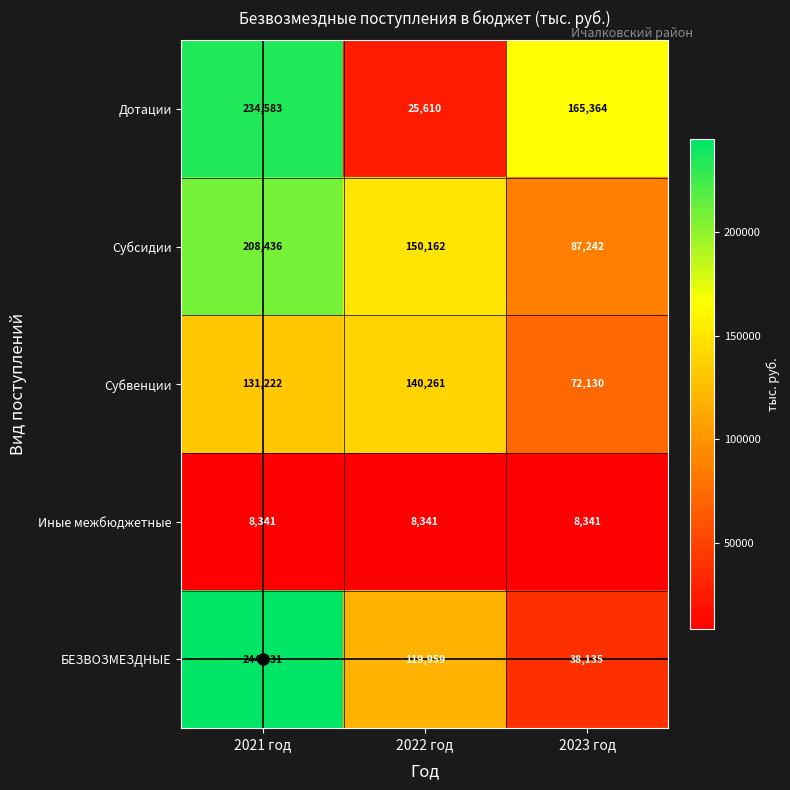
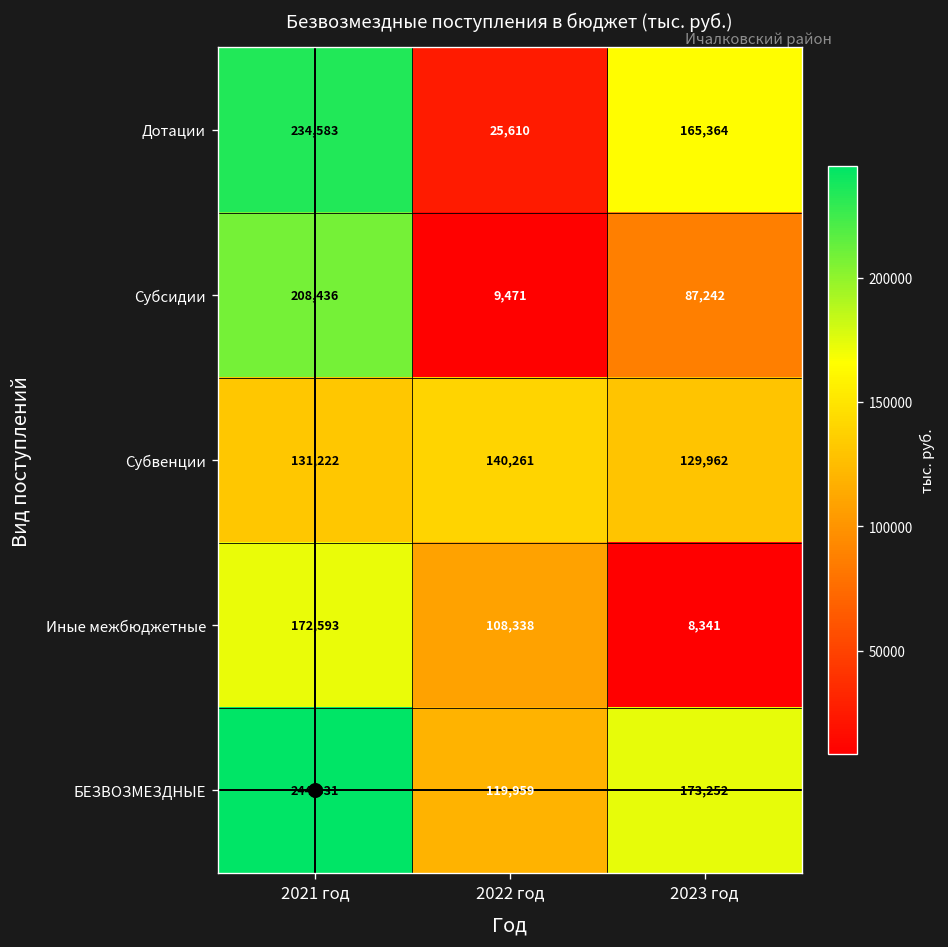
Субсидии, 2022 год: 150,162 -> 9,471
Субвенции, 2023 год: 72,130 -> 129,962
Иные межбюджетные, 2021 год: 8,341 -> 172,593
Иные межбюджетные, 2022 год: 8,341 -> 108,338
БЕЗВОЗМЕЗДНЫЕ, 2023 год: 38,135 -> 173,252
